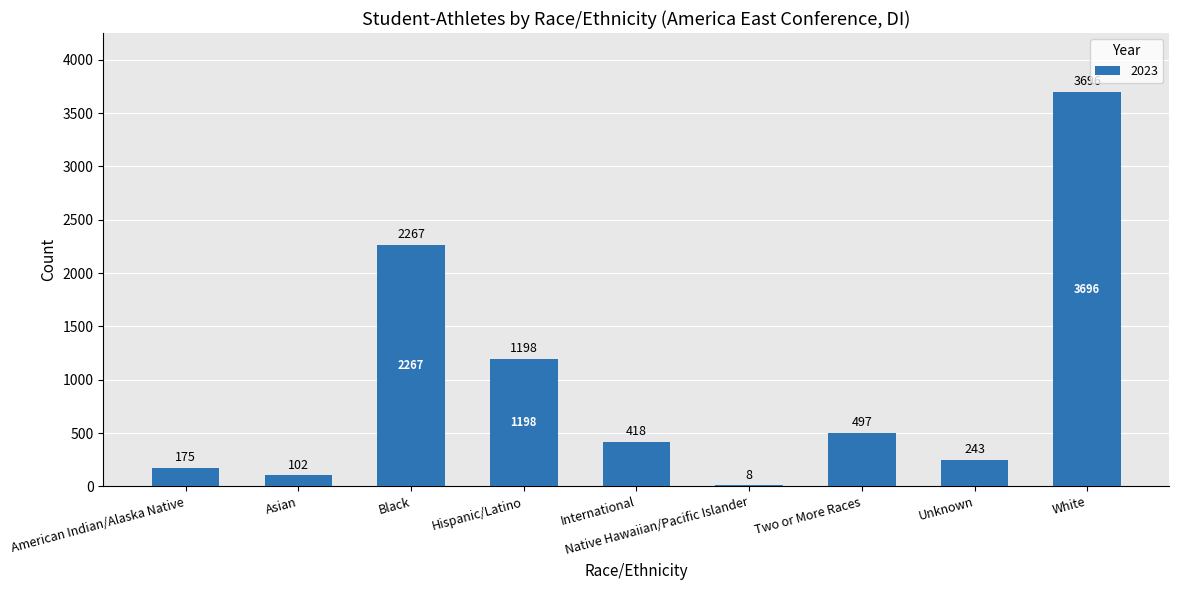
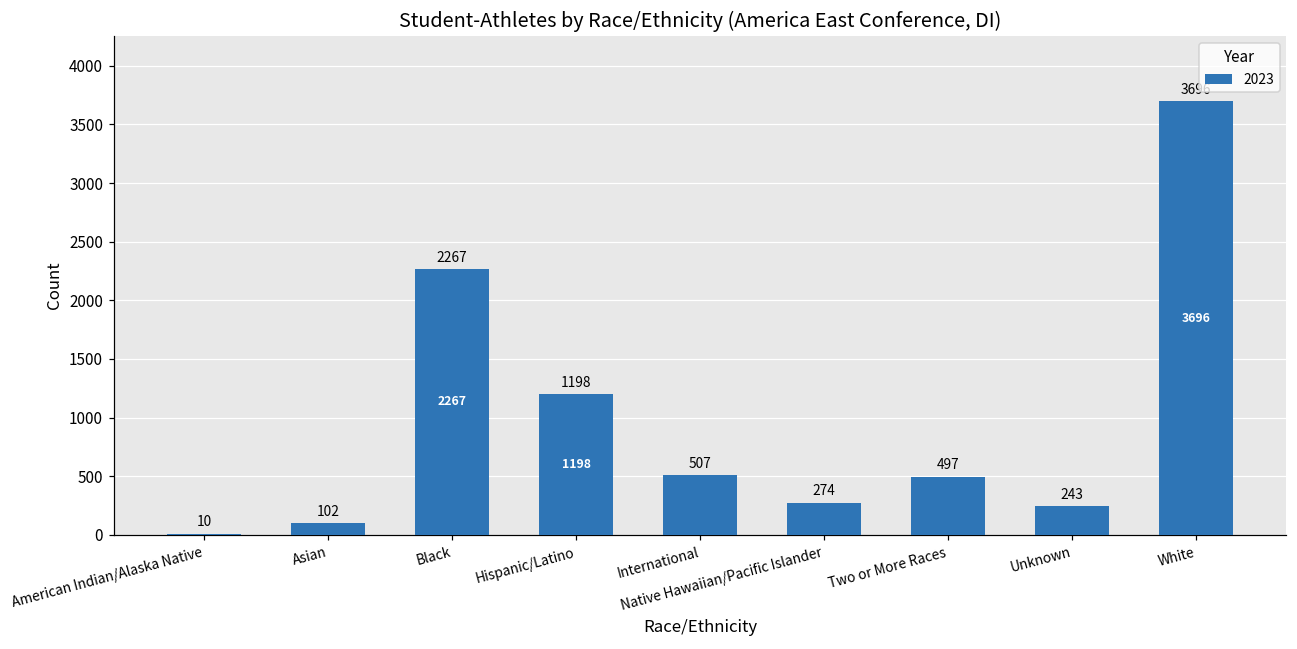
American Indian/Alaska Native: 175 -> 10
International: 418 -> 507
Native Hawaiian/Pacific Islander: 8 -> 274
